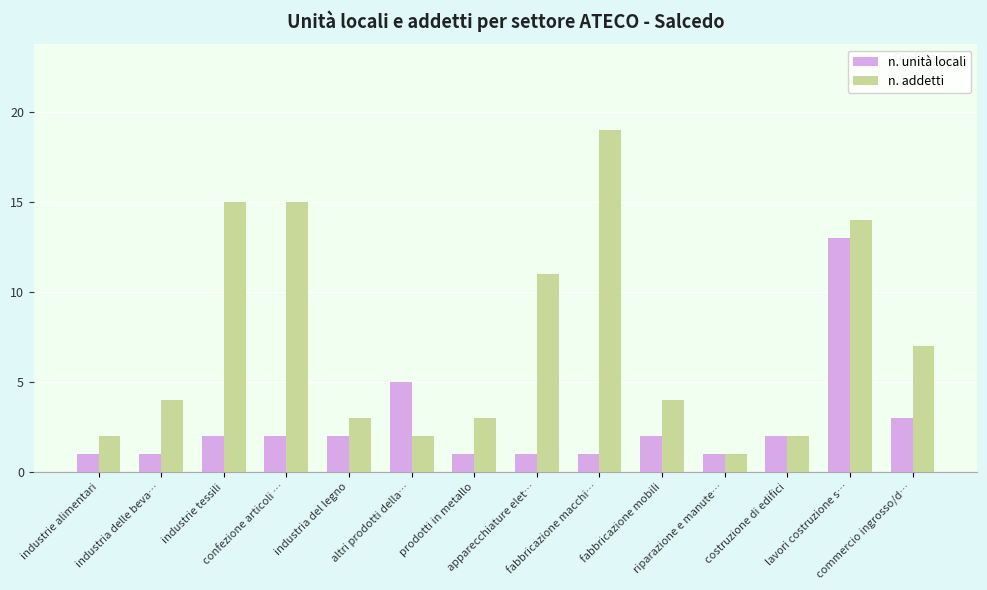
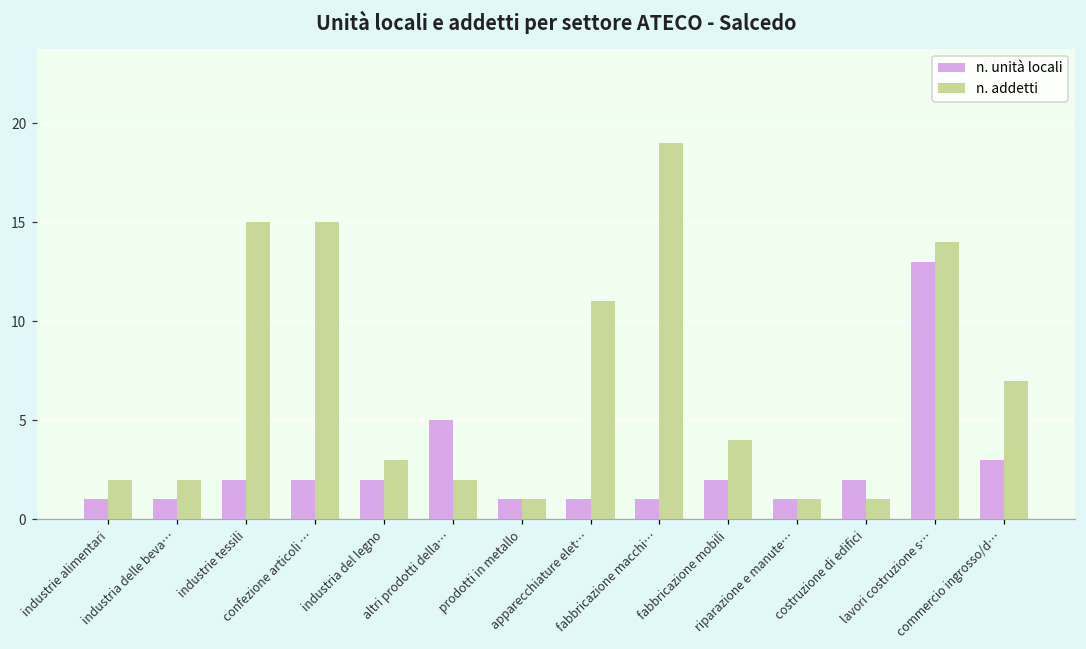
n. addetti, industria delle beva…: 4 -> 2
n. addetti, prodotti in metallo: 3 -> 1
n. addetti, costruzione di edifici: 2 -> 1
